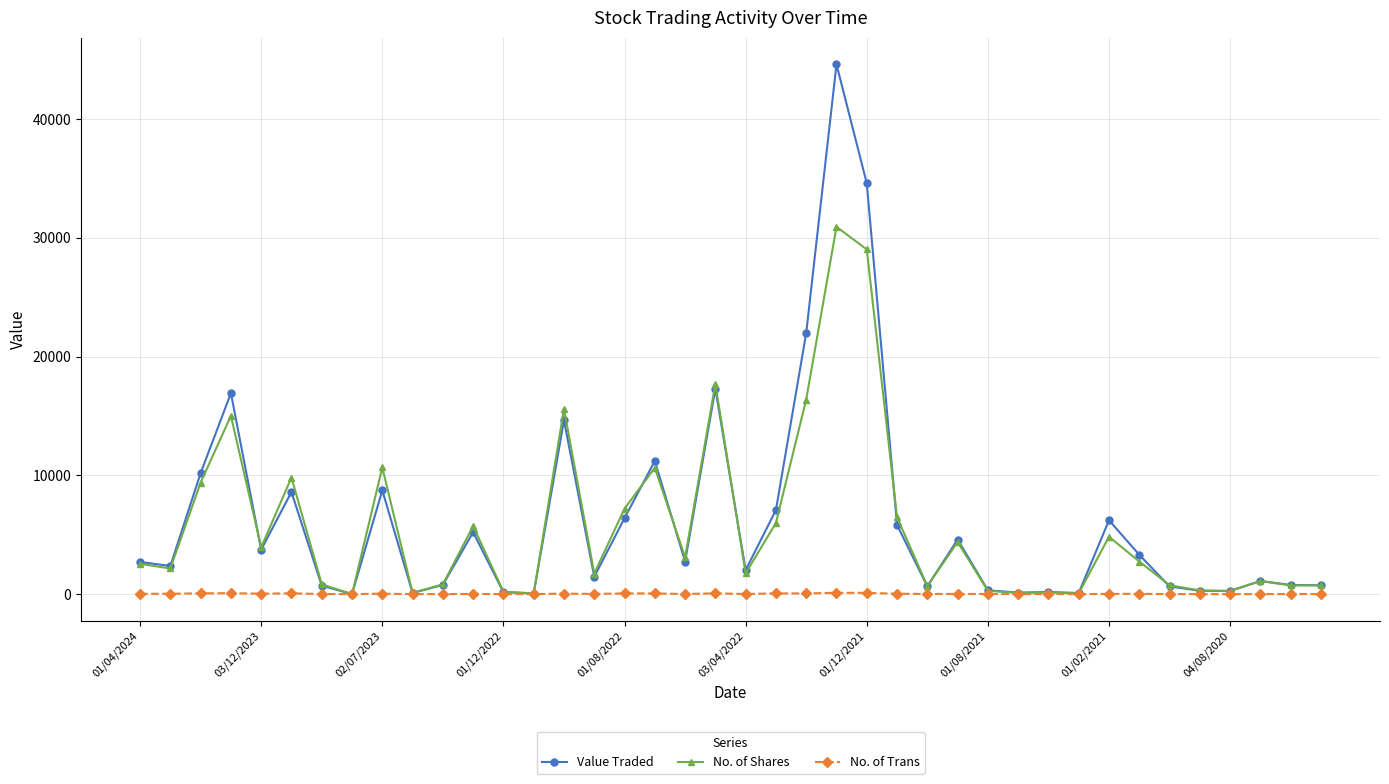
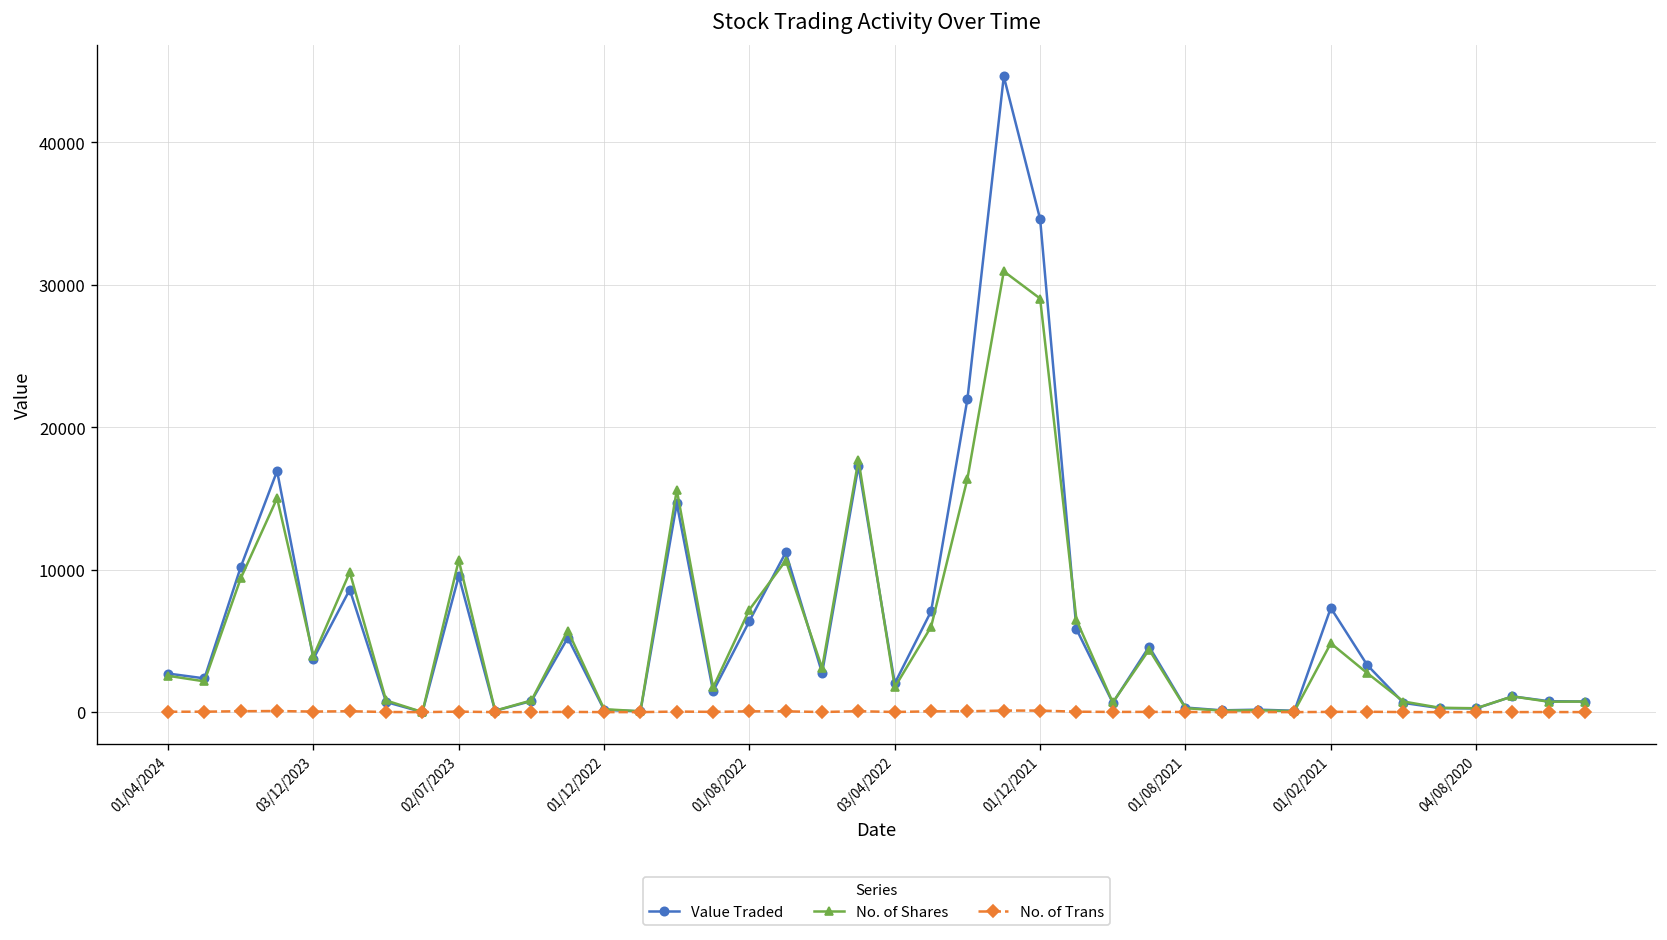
Value Traded, 02/07/2023: 8700 -> 9500
Value Traded, 01/02/2021: 6200 -> 7300
